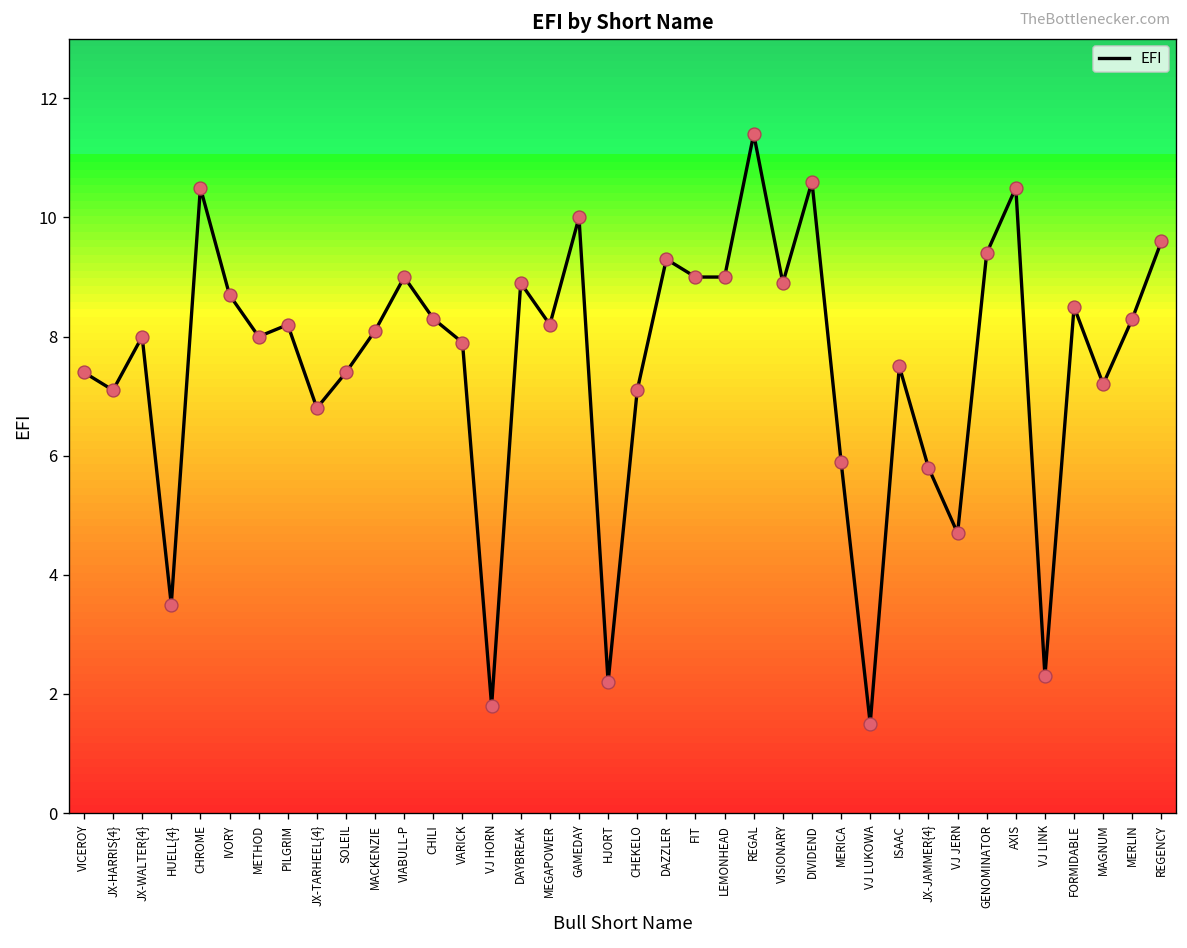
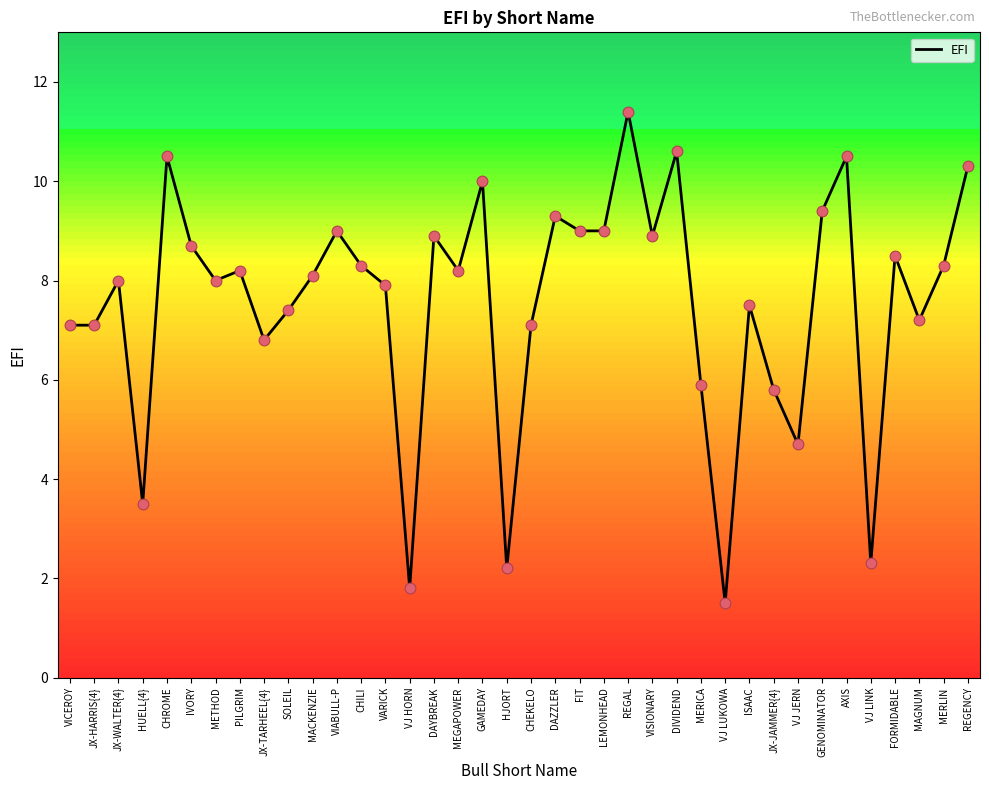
VICEROY: 7.4 -> 7.1
REGENCY: 9.6 -> 10.3
